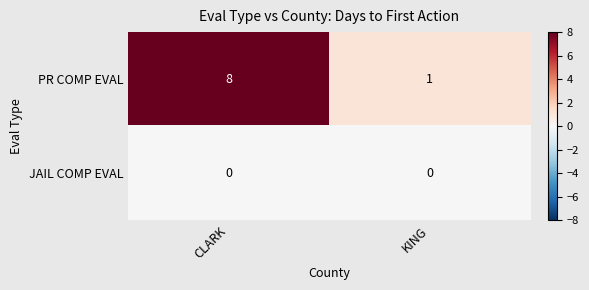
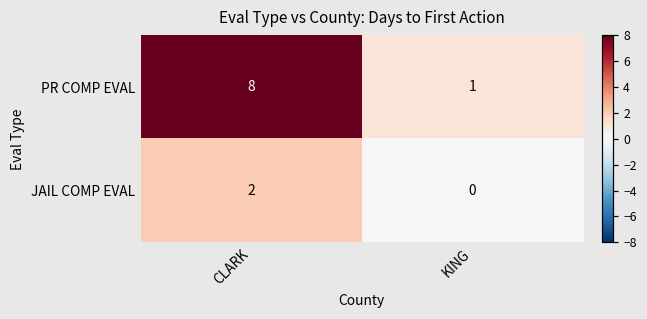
JAIL COMP EVAL, CLARK: 0 -> 2
